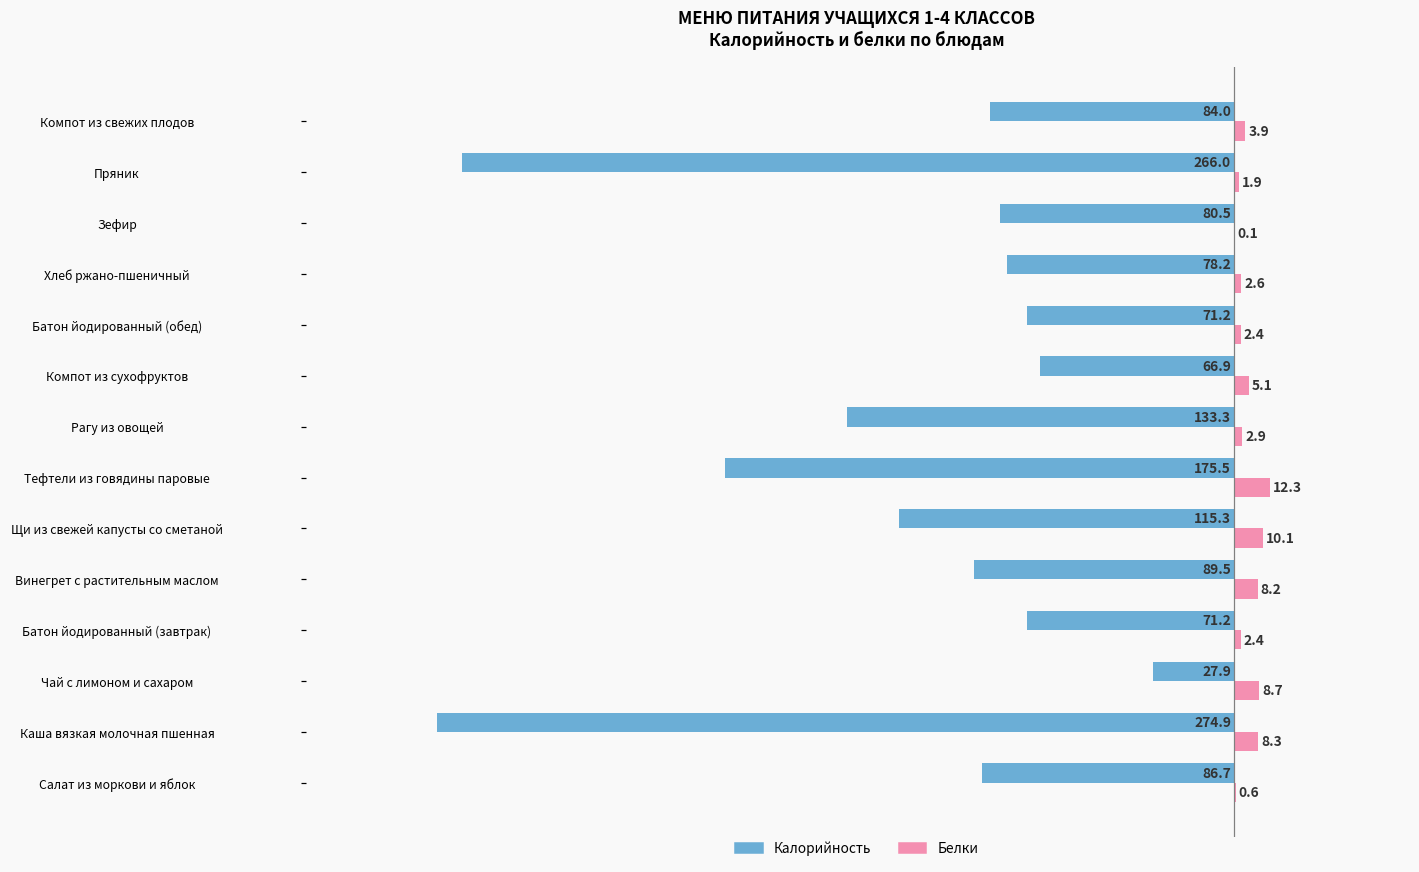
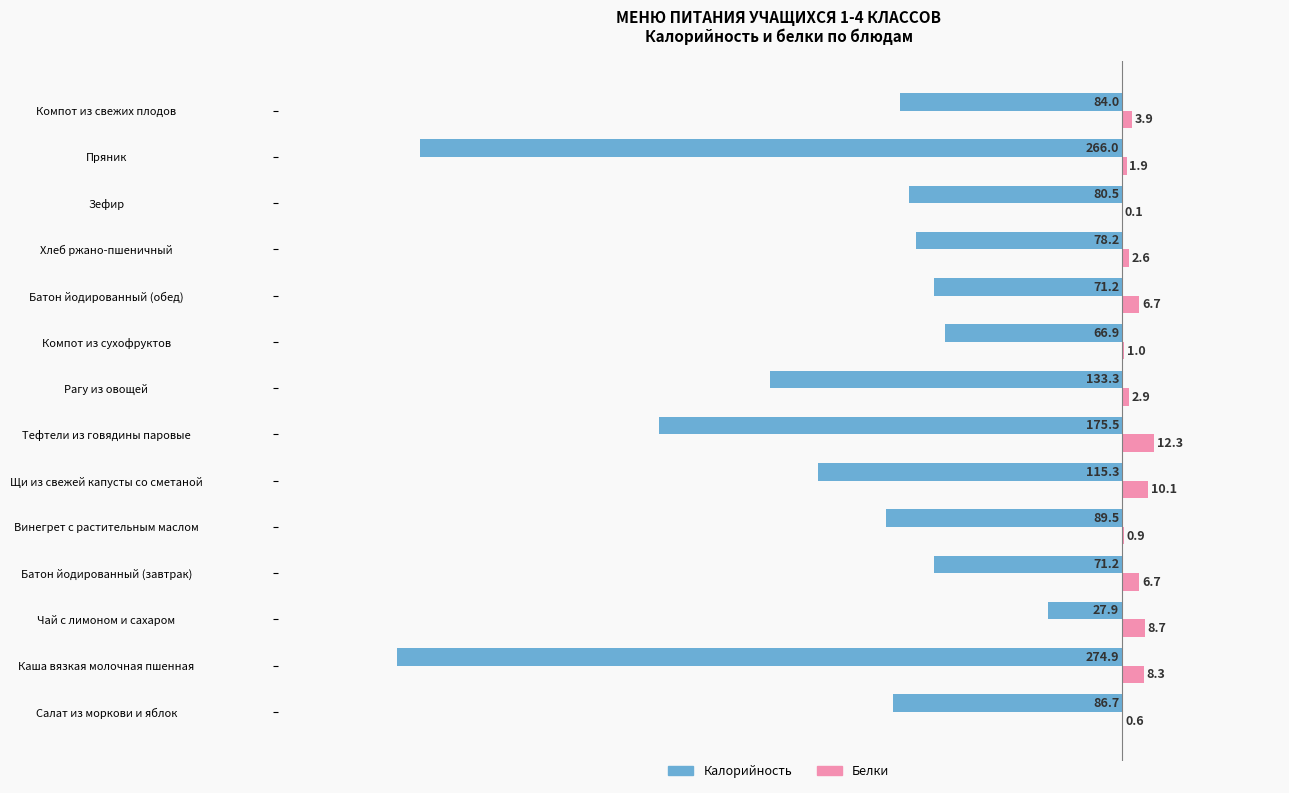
Белки, Батон йодированный (обед): 2.4 -> 6.7
Белки, Компот из сухофруктов: 5.1 -> 1.0
Белки, Винегрет с растительным маслом: 8.2 -> 0.9
Белки, Батон йодированный (завтрак): 2.4 -> 6.7
